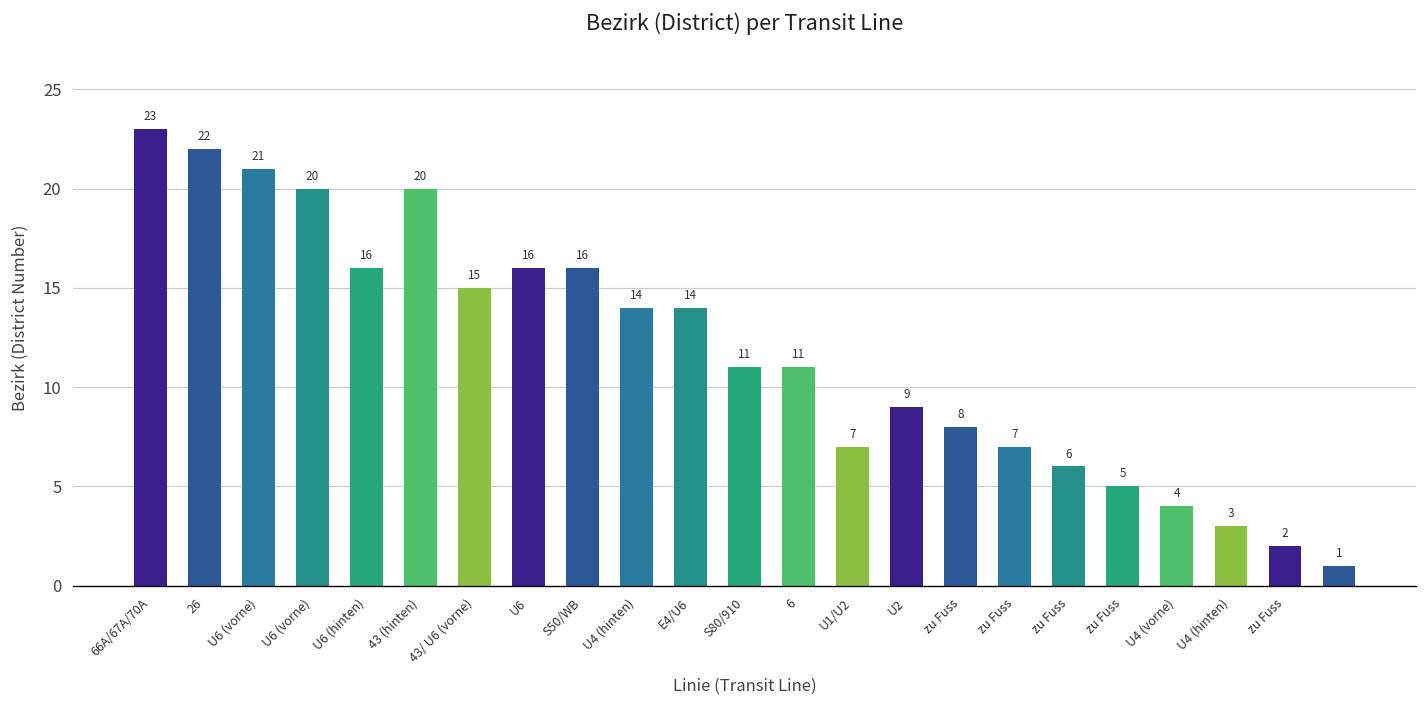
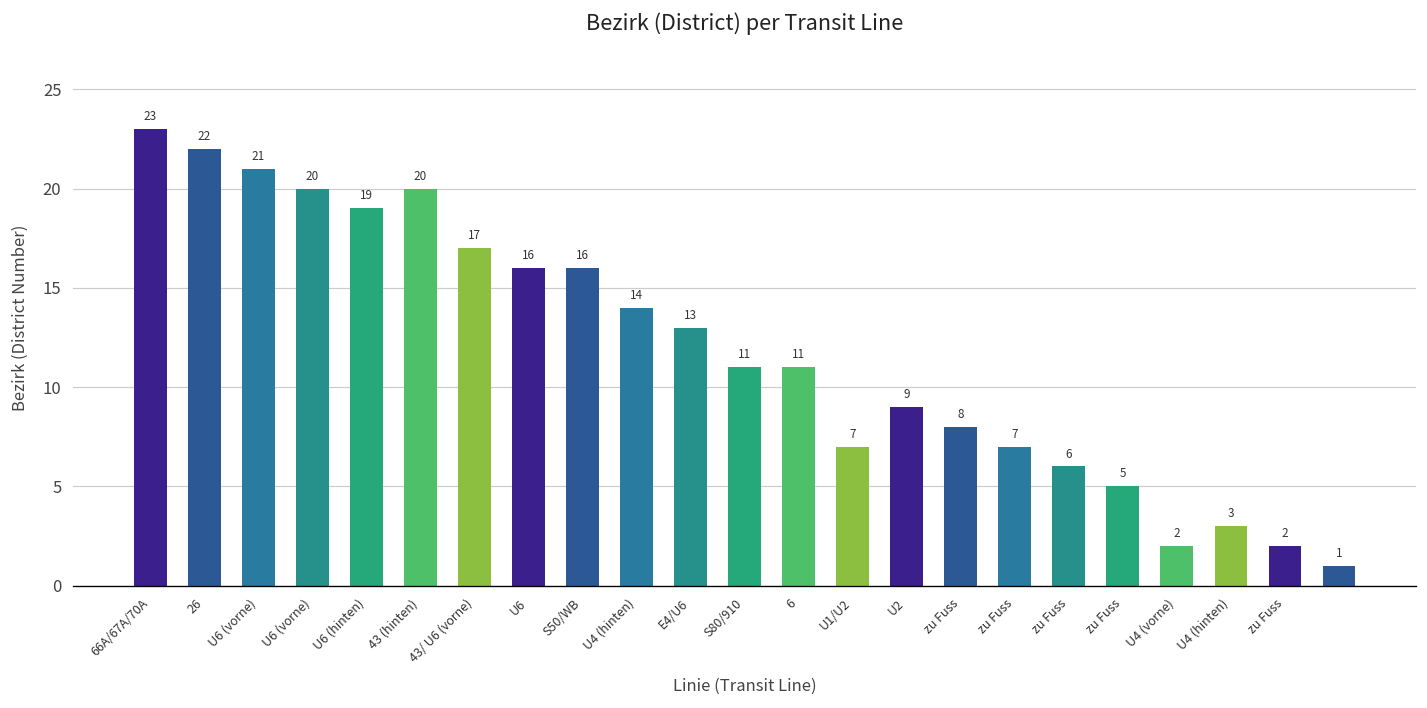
U6 (hinten): 16 -> 19
43/ U6 (vorne): 15 -> 17
E4/U6: 14 -> 13
U4 (vorne): 4 -> 2
